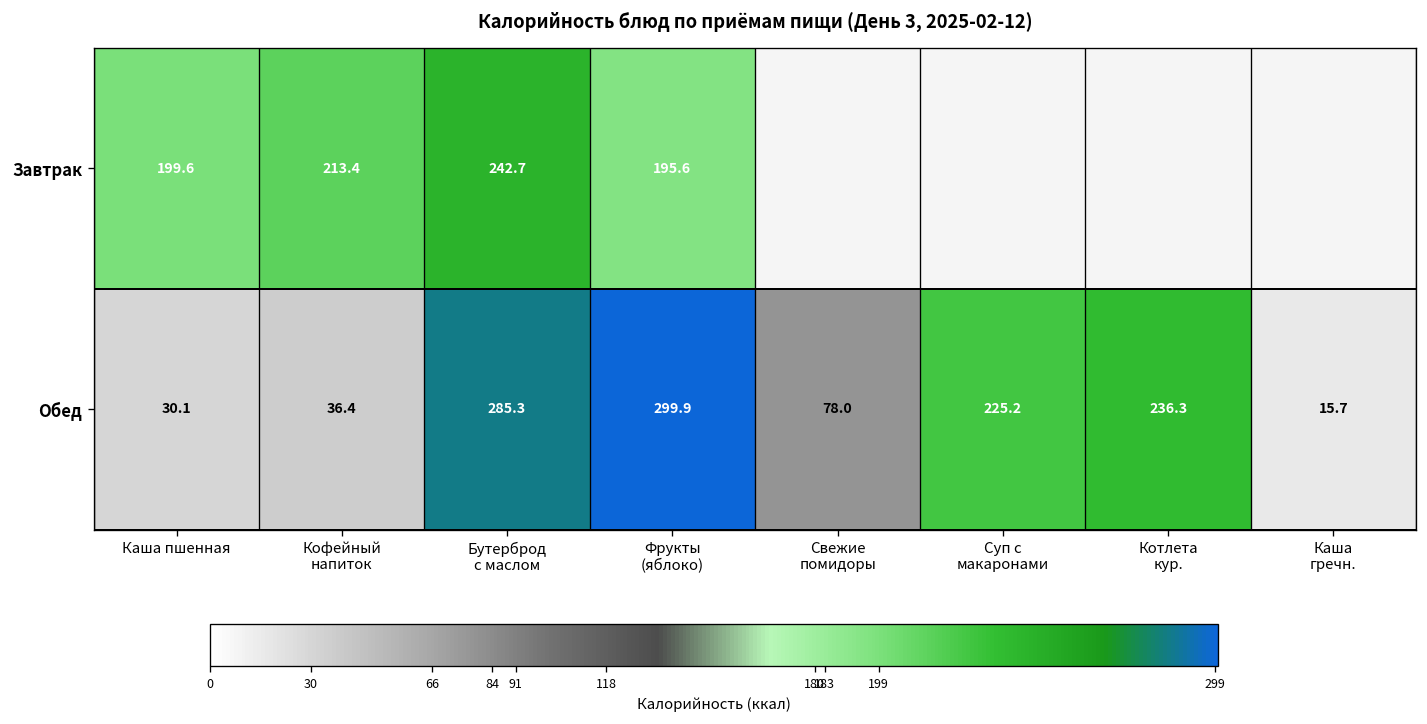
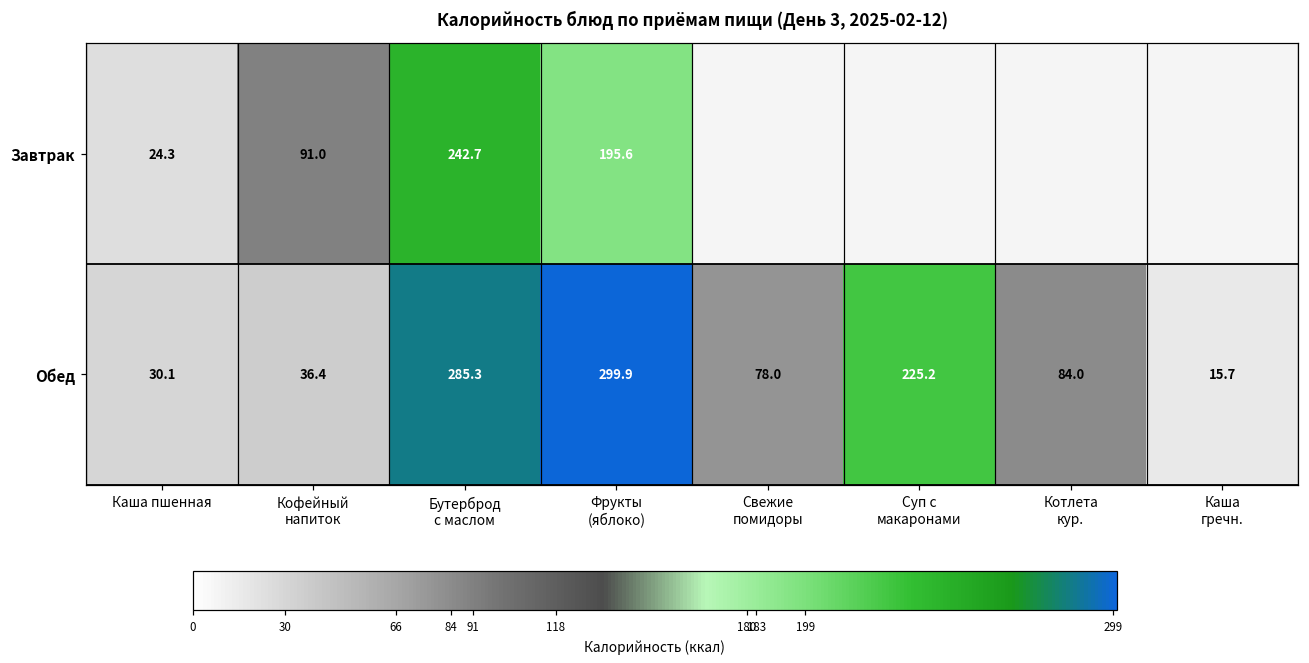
Завтрак, Каша пшенная: 199.6 -> 24.3
Завтрак, Кофейный напиток: 213.4 -> 91.0
Обед, Котлета кур.: 236.3 -> 84.0
